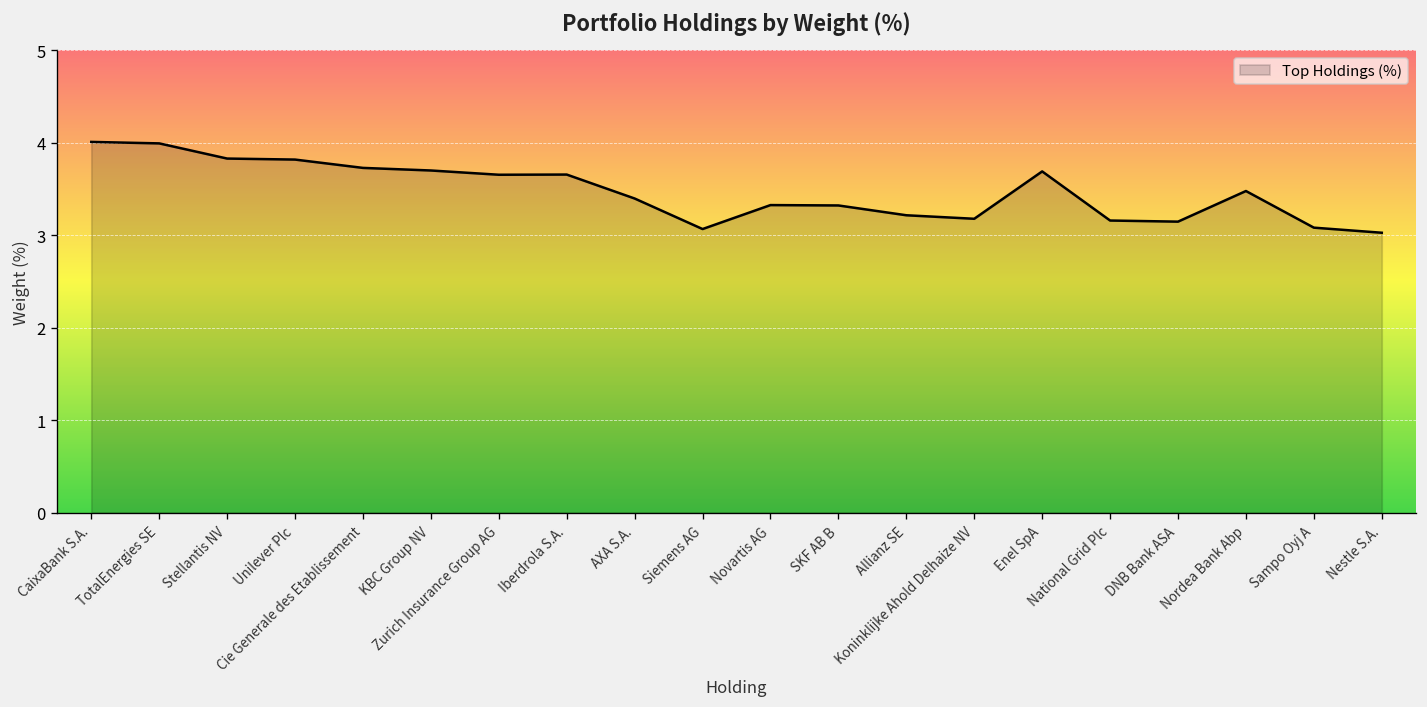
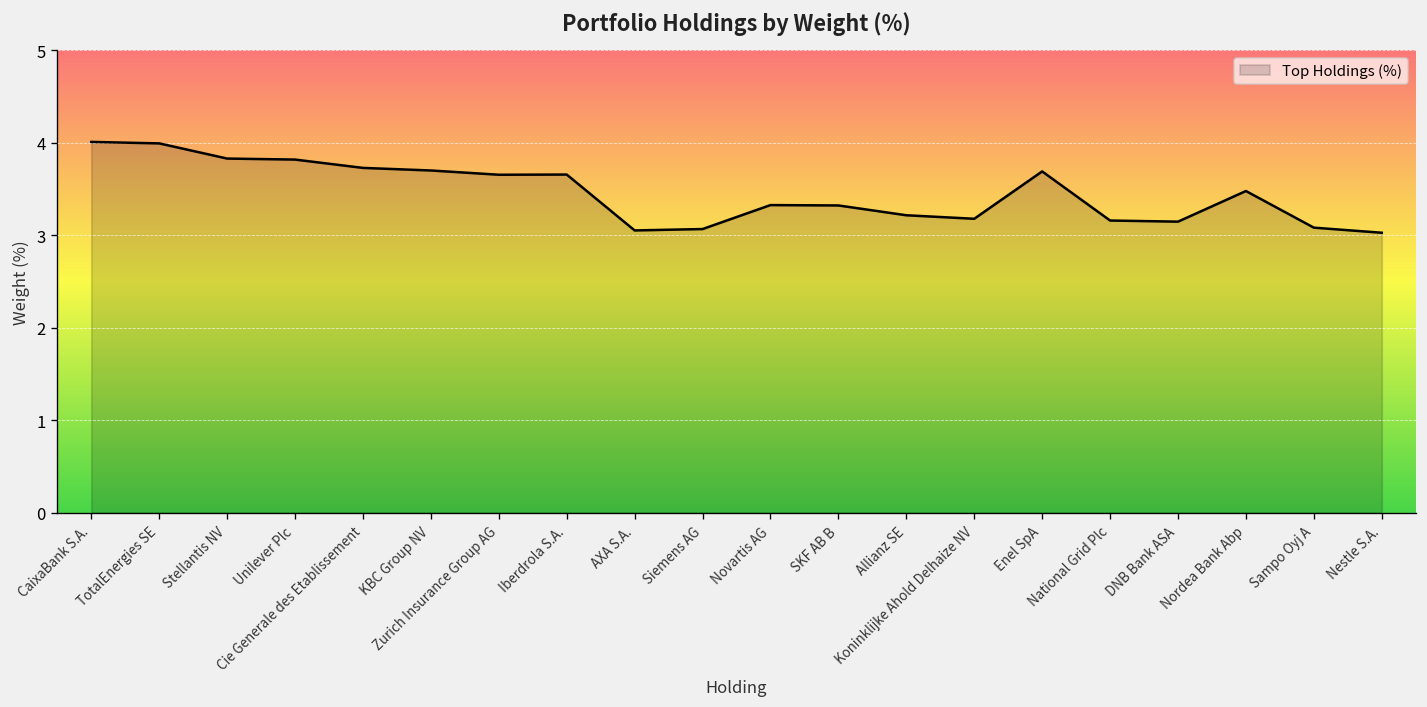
AXA S.A.: 3.4 -> 3.1
